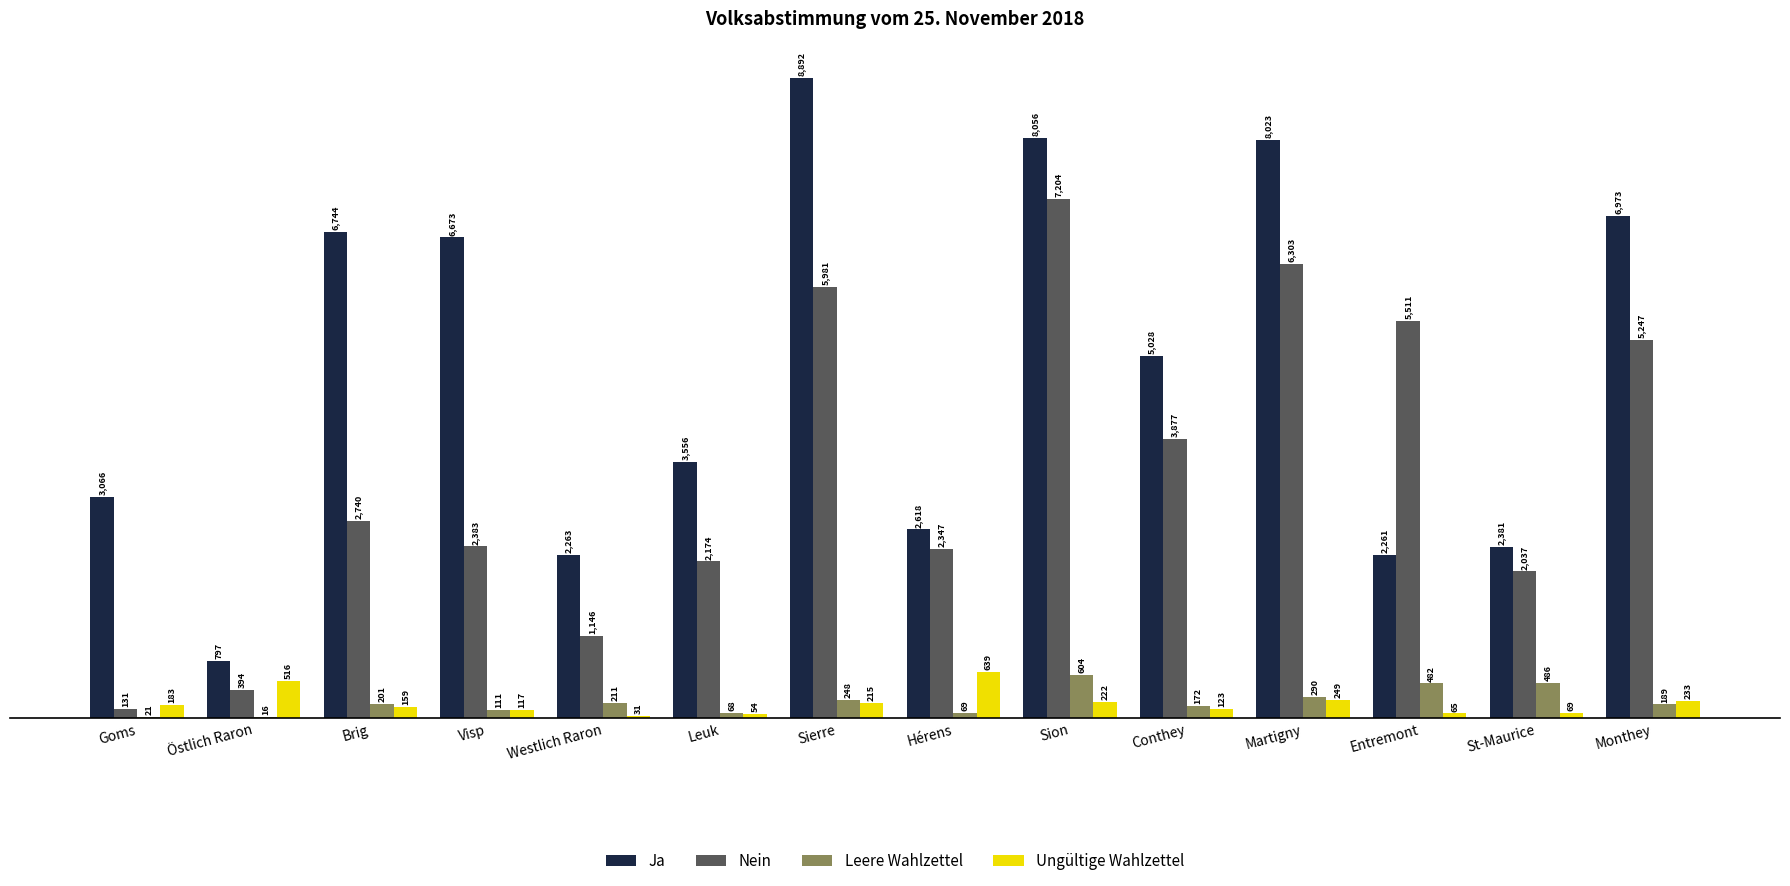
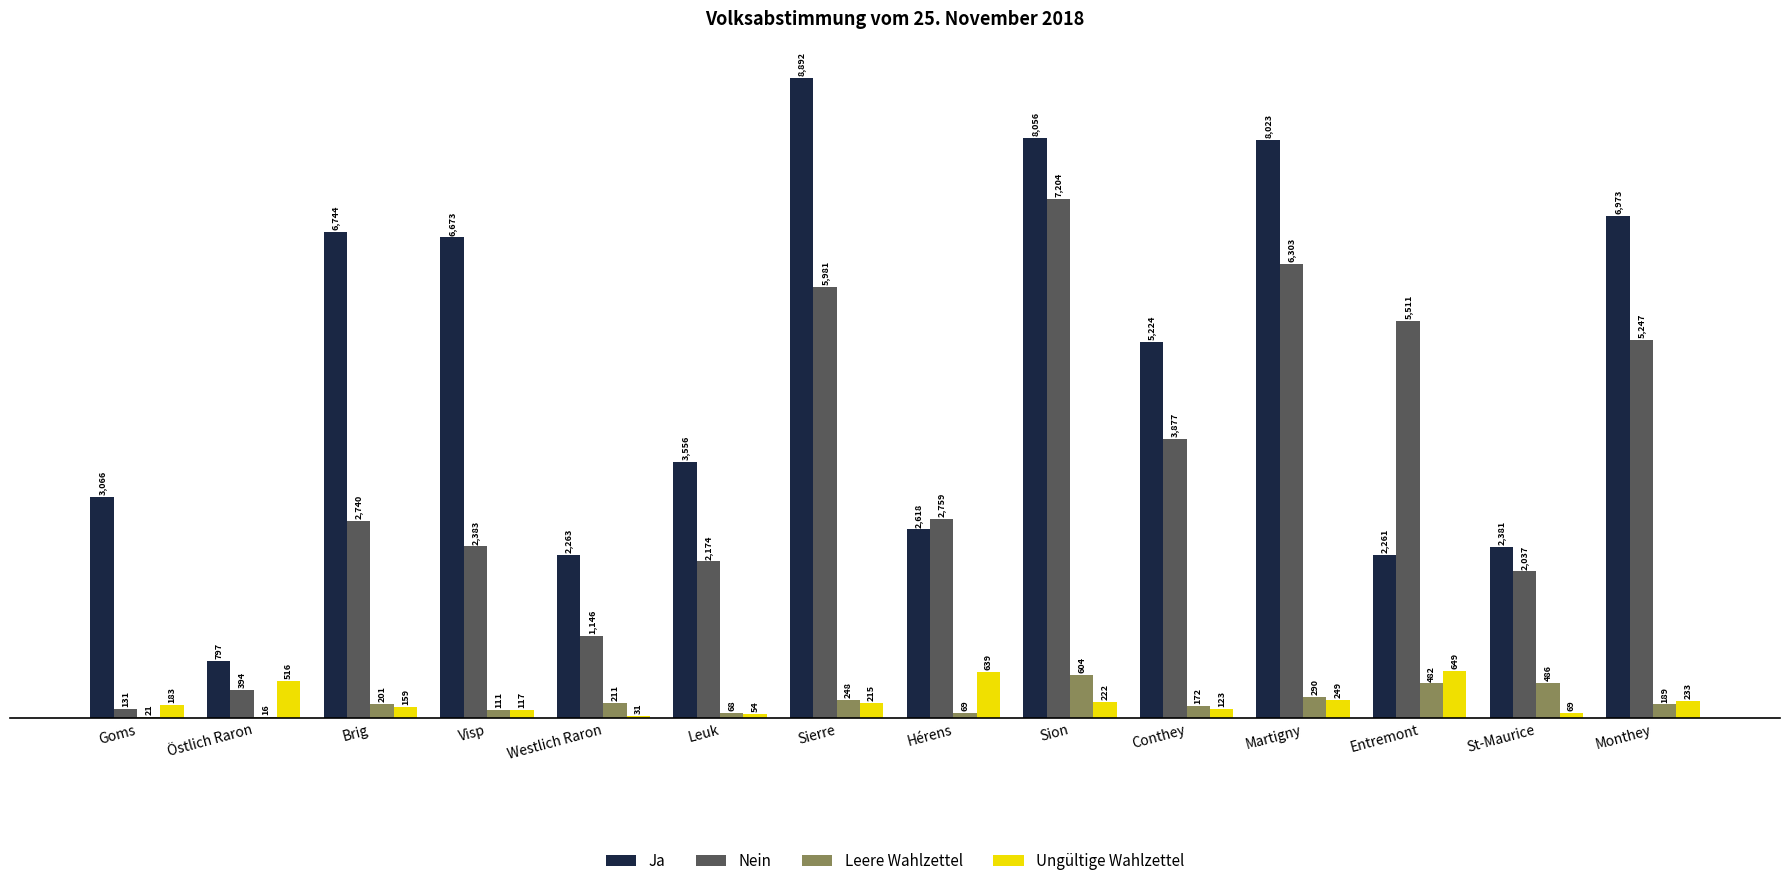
Nein, Hérens: 2,347 -> 2,759
Ja, Conthey: 5,028 -> 5,224
Ungültige Wahlzettel, Entremont: 65 -> 649
